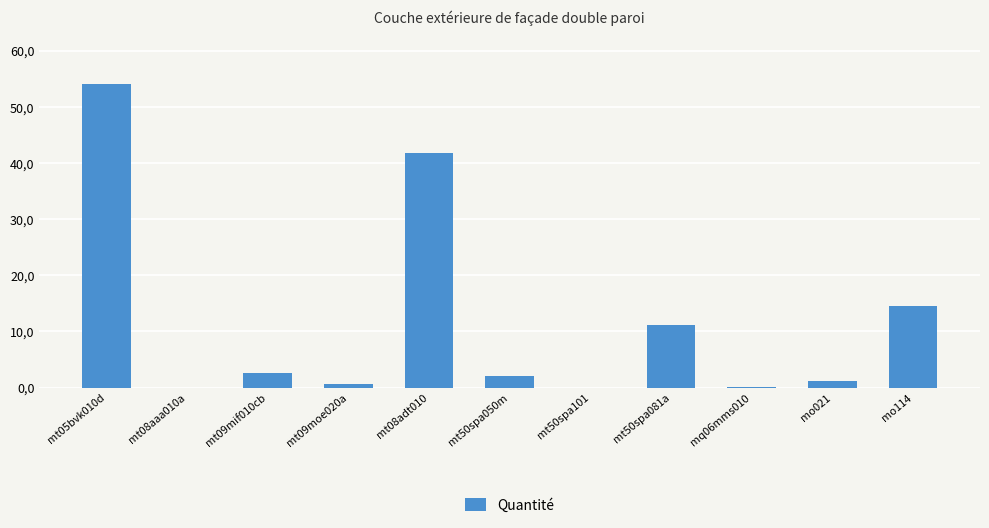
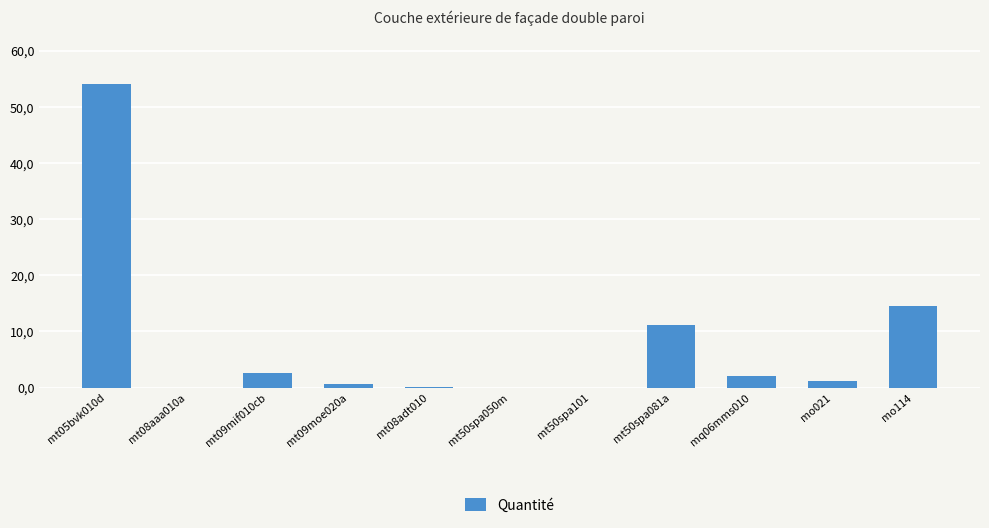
mt08adt010: 420 -> 0
mt50spa050m: 20 -> 0
mq06mms010: 0 -> 20
